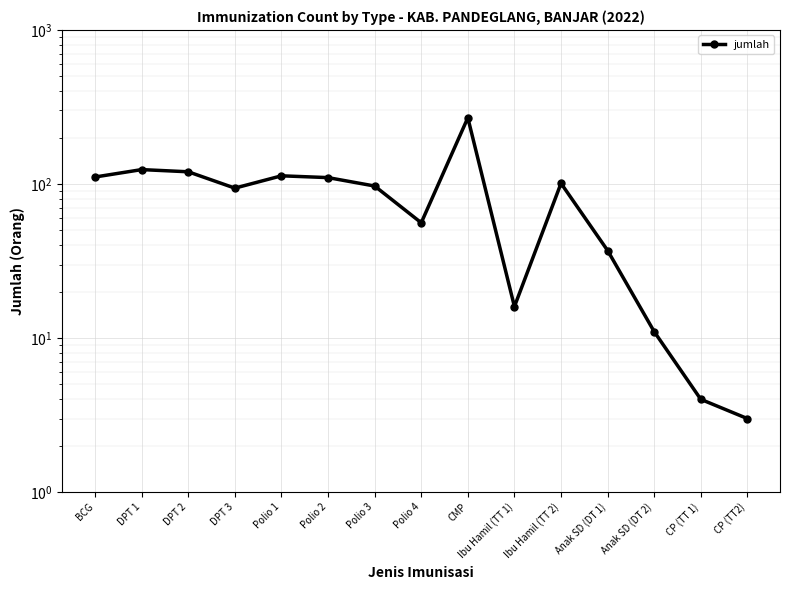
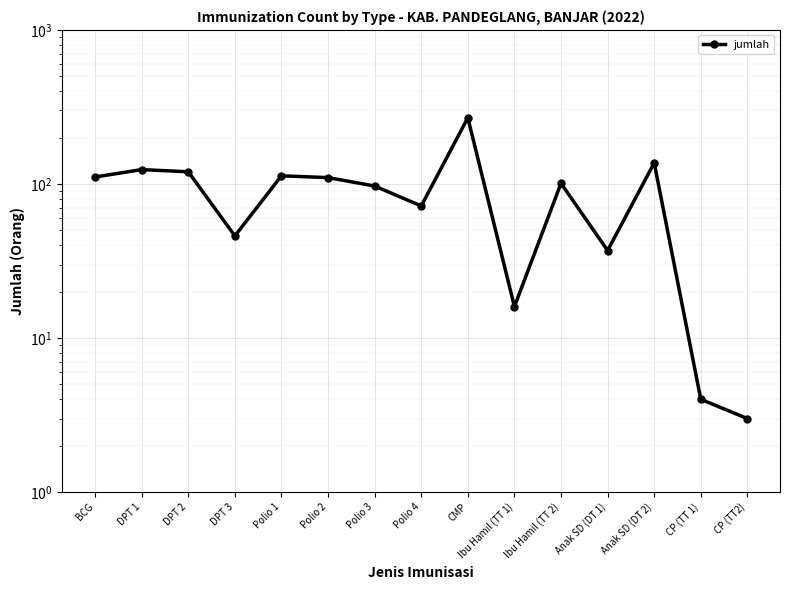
DPT 3: 90 -> 46
Polio 4: 56 -> 70
Anak SD (DT 2): 11 -> 140
